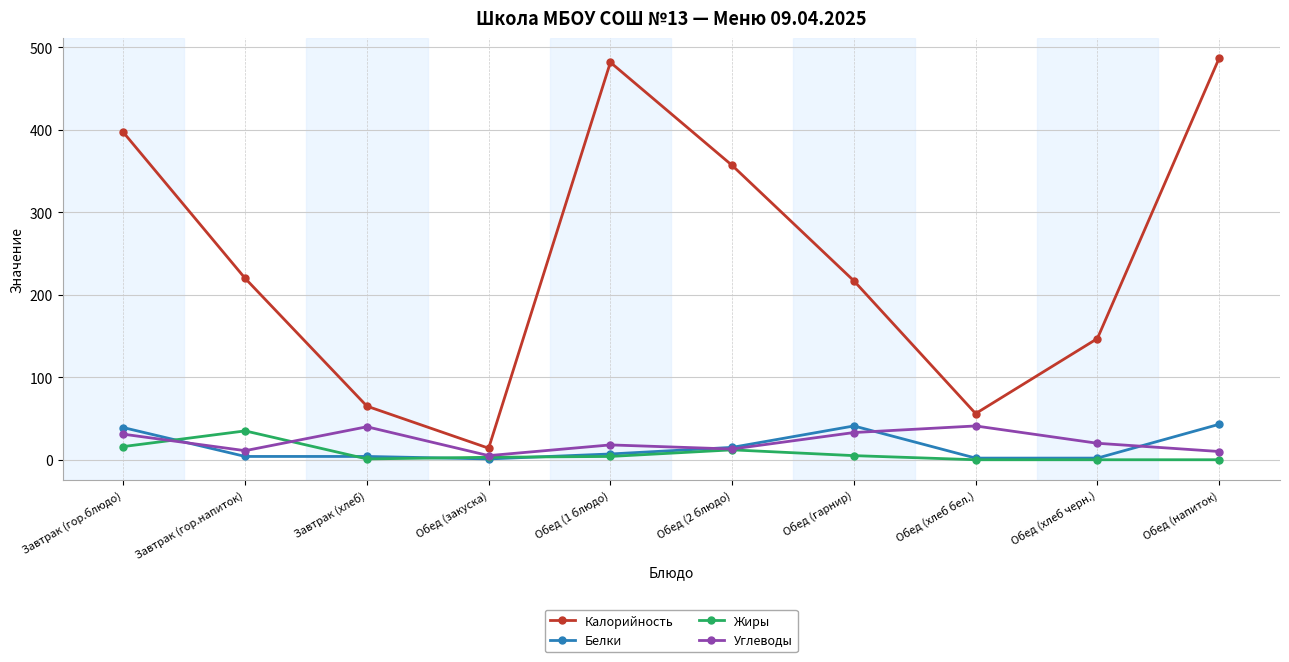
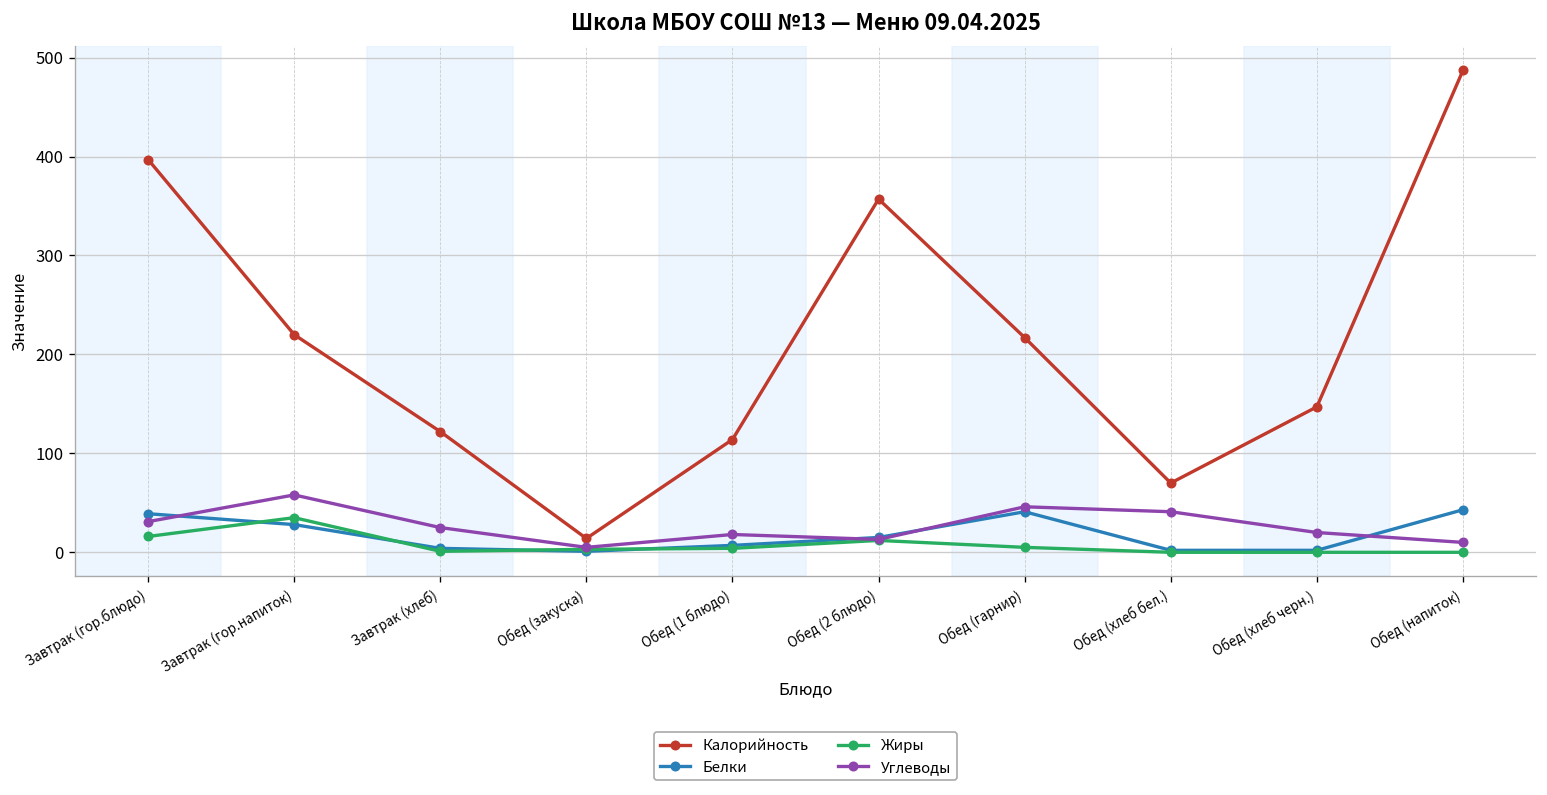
Белки, Завтрак (гор.напиток): 0 -> 30
Углеводы, Завтрак (гор.напиток): 10 -> 60
Калорийность, Завтрак (хлеб): 70 -> 120
Углеводы, Завтрак (хлеб): 40 -> 30
Калорийность, Обед (1 блюдо): 480 -> 110
Углеводы, Обед (гарнир): 30 -> 50
Калорийность, Обед (хлеб бел.): 60 -> 70
